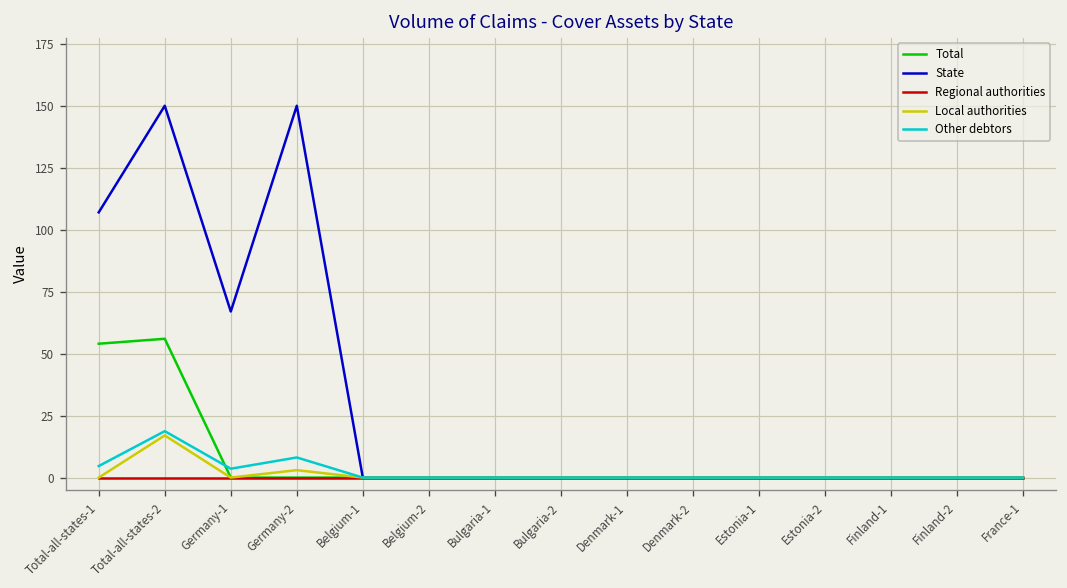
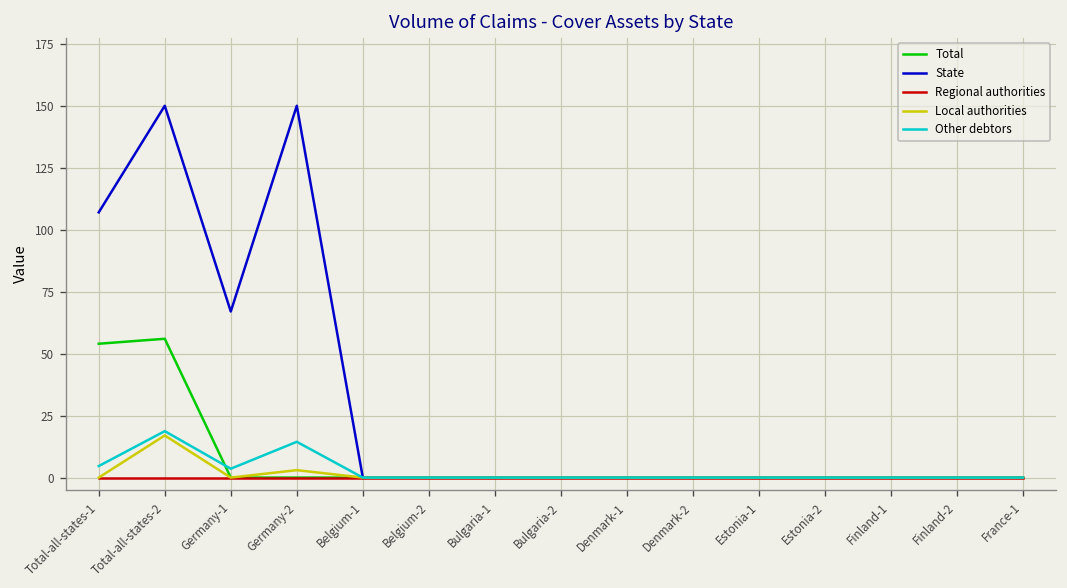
Other debtors, Germany-2: 8 -> 14
